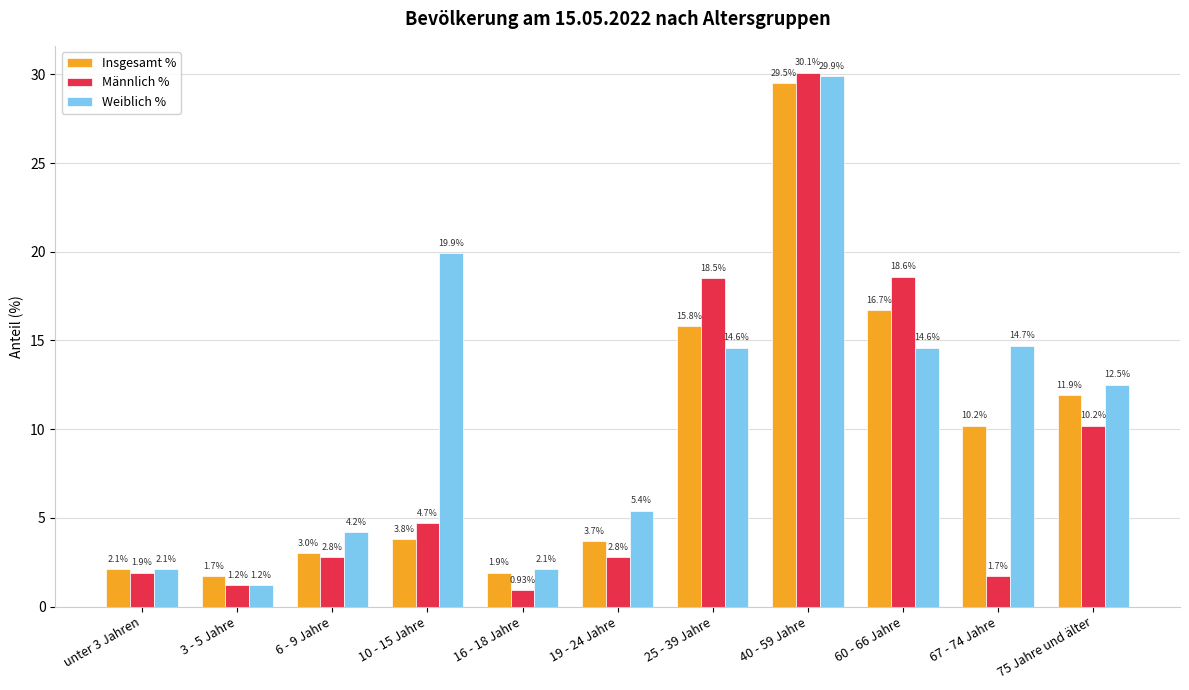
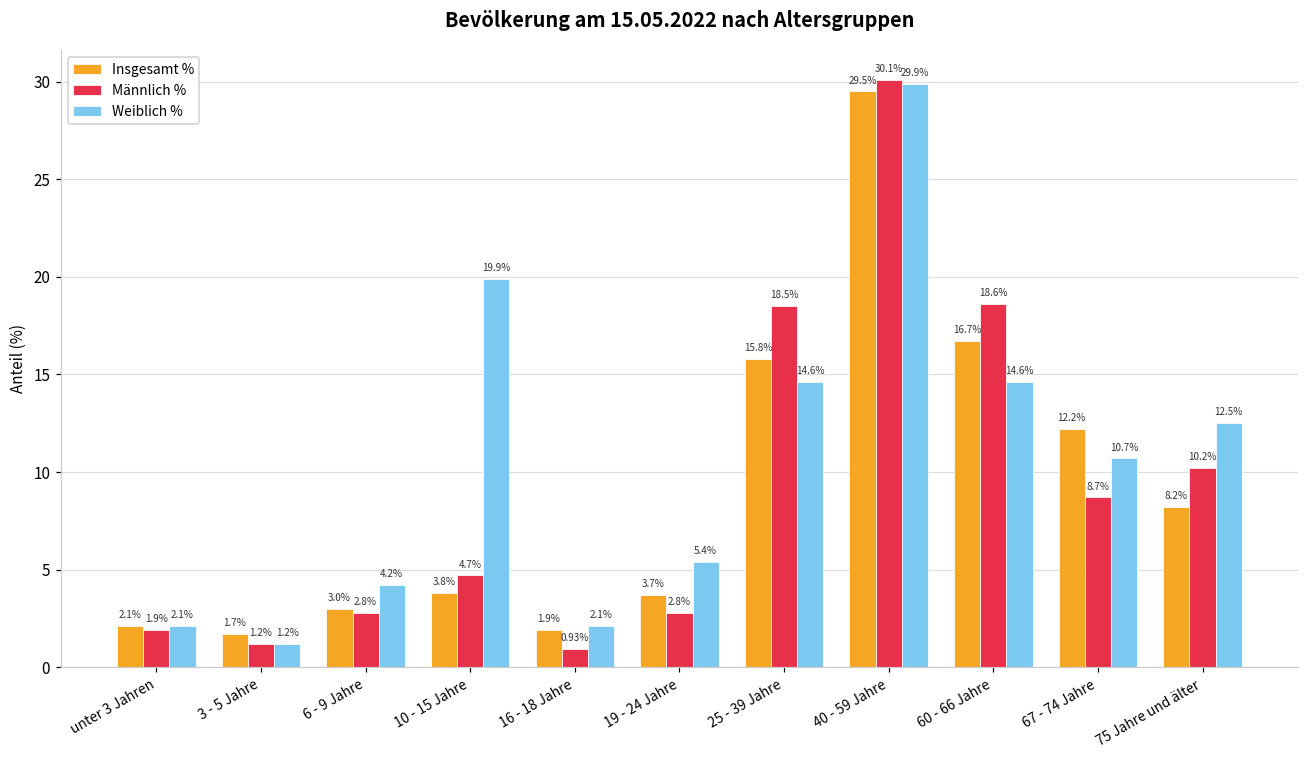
Insgesamt %, 67 - 74 Jahre: 10.2% -> 12.2%
Männlich %, 67 - 74 Jahre: 1.7% -> 8.7%
Weiblich %, 67 - 74 Jahre: 14.7% -> 10.7%
Insgesamt %, 75 Jahre und älter: 11.9% -> 8.2%
